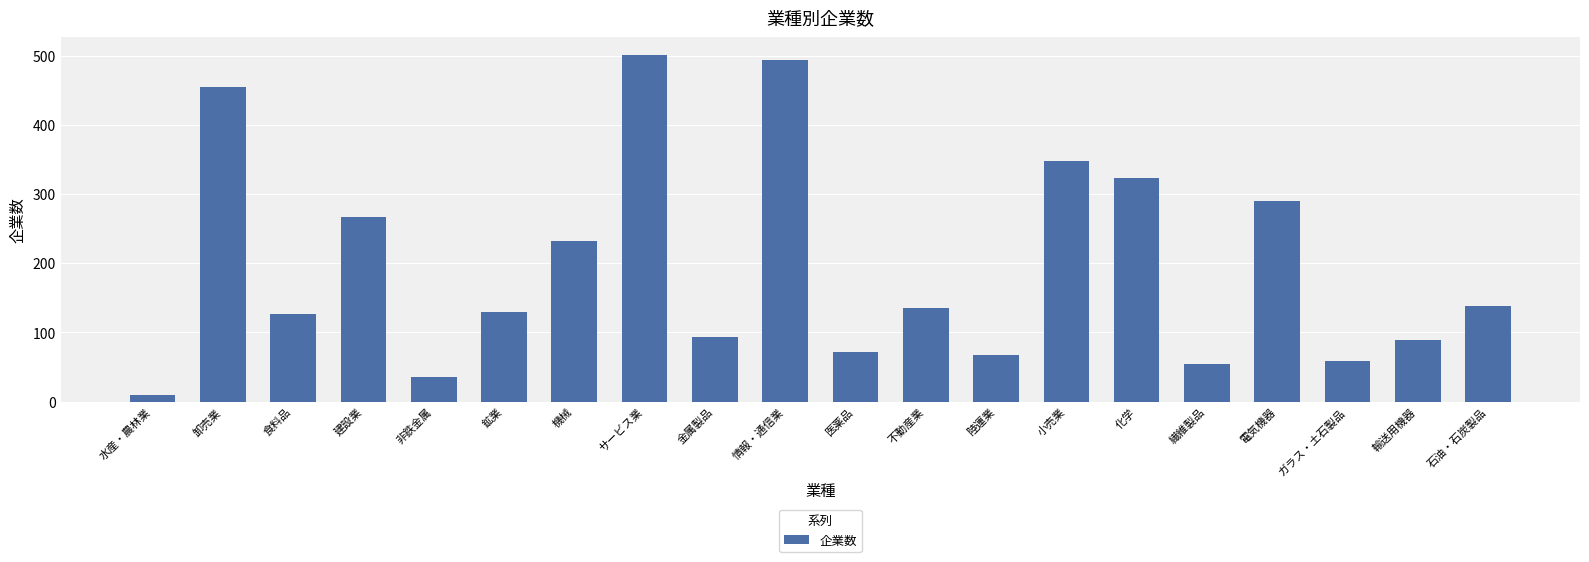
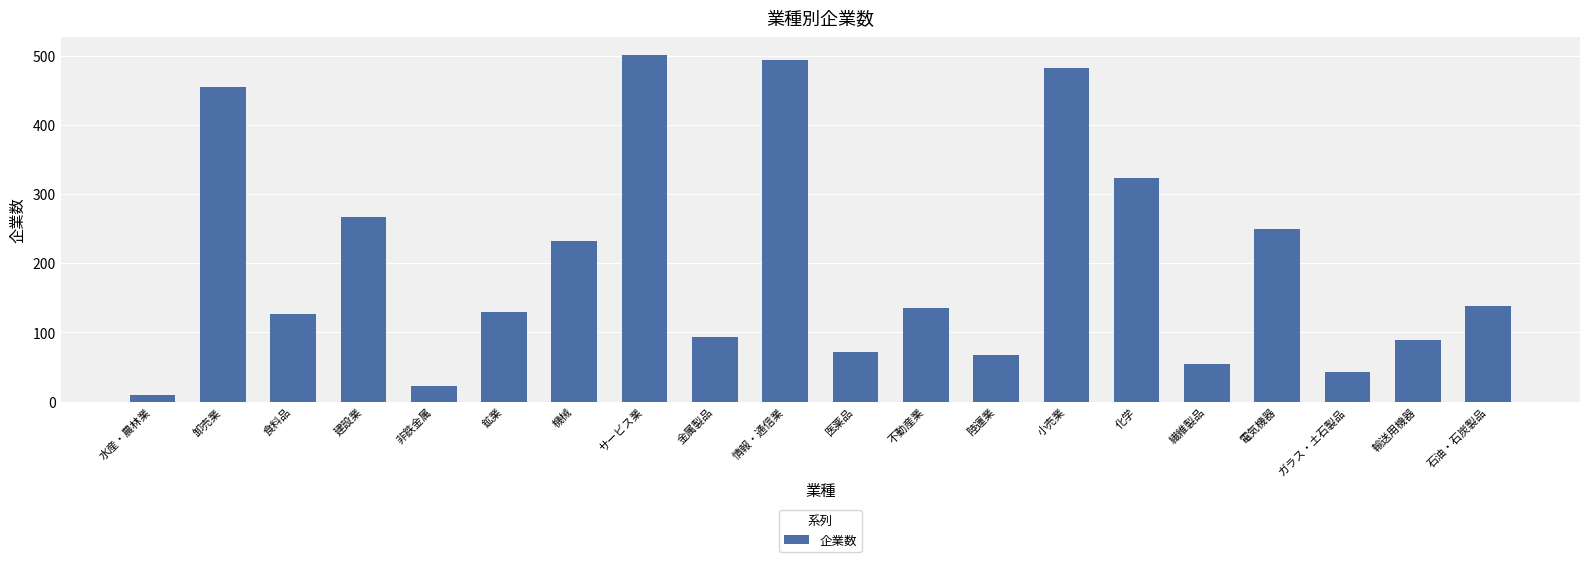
非鉄金属: 40 -> 20
小売業: 350 -> 480
電気機器: 290 -> 250
ガラス・土石製品: 60 -> 40
